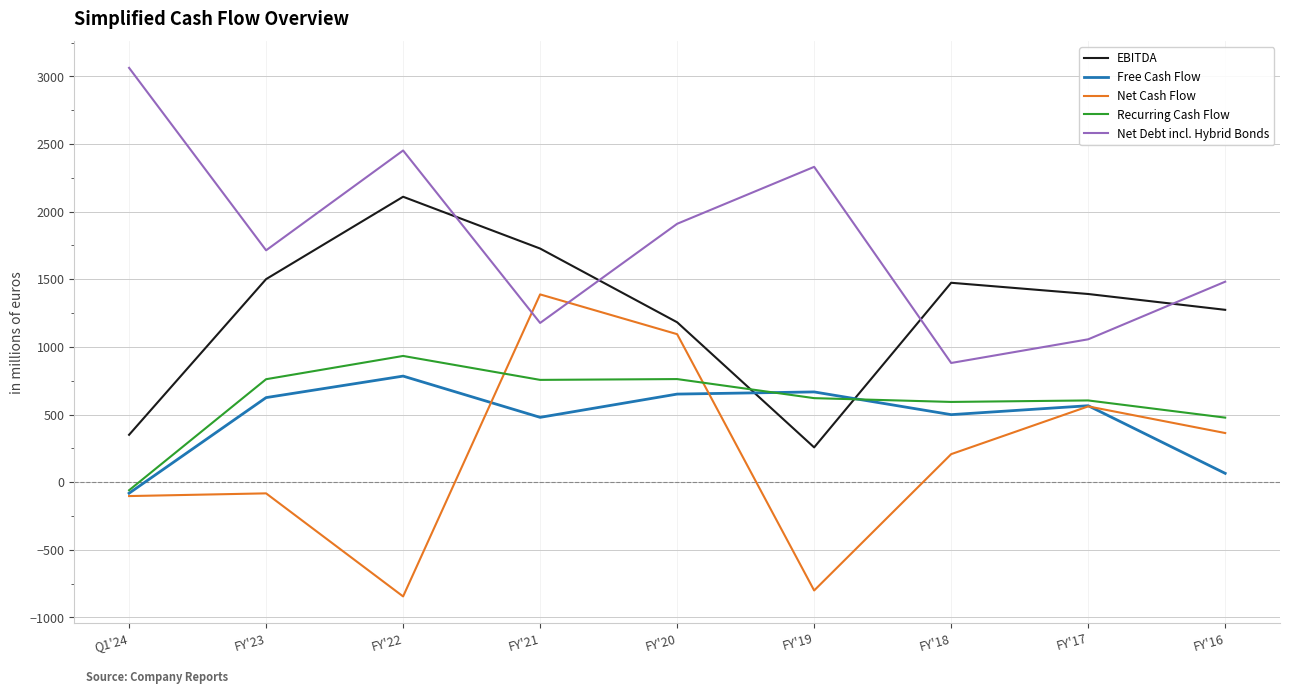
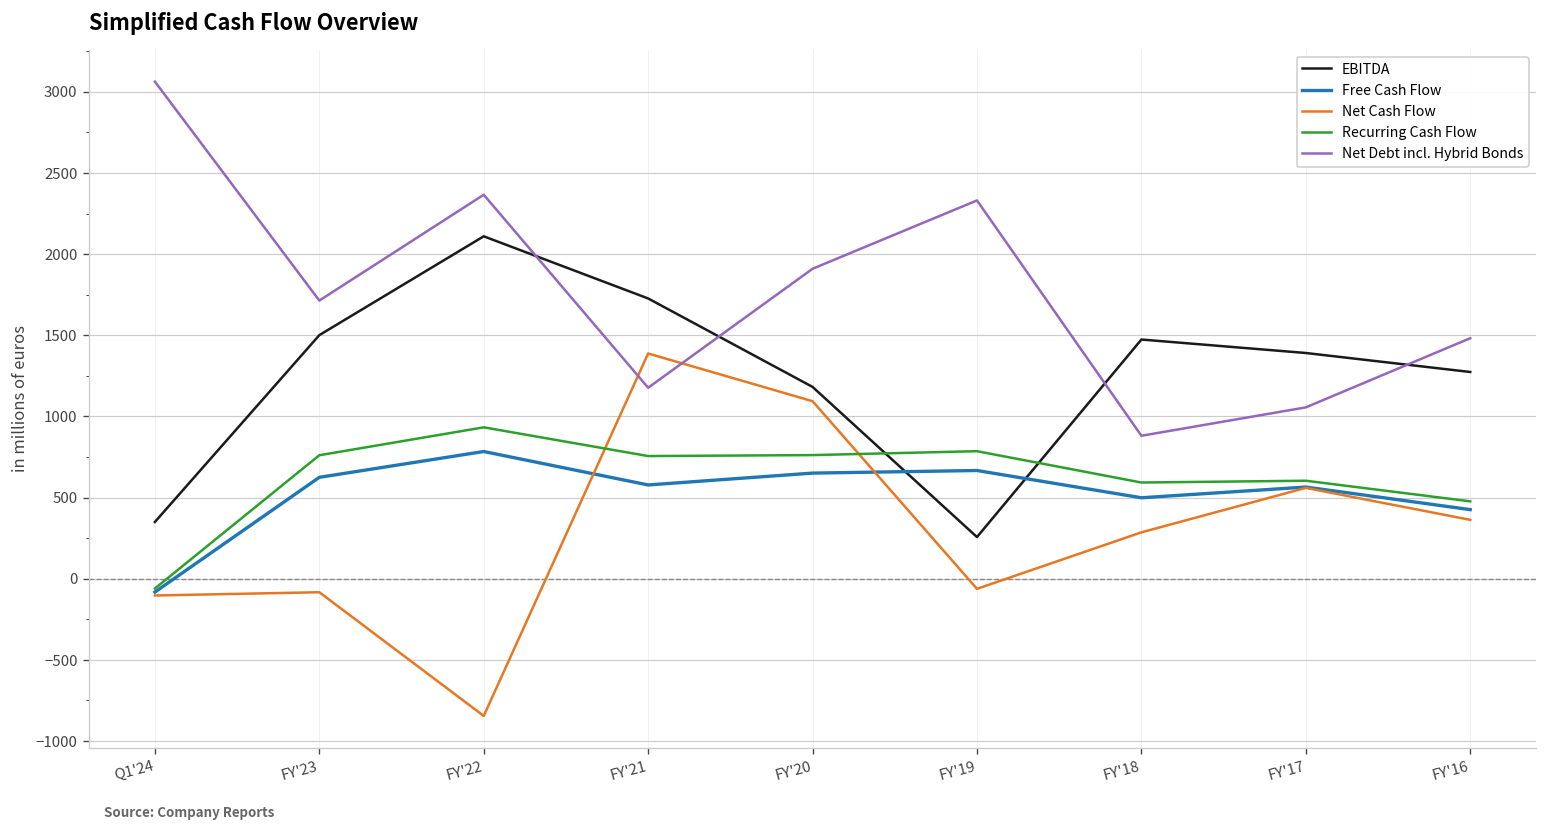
Net Debt incl. Hybrid Bonds, FY'22: 2450 -> 2370
Free Cash Flow, FY'21: 480 -> 580
Net Cash Flow, FY'19: -800 -> -60
Recurring Cash Flow, FY'19: 620 -> 790
Net Cash Flow, FY'18: 210 -> 290
Free Cash Flow, FY'16: 70 -> 430
